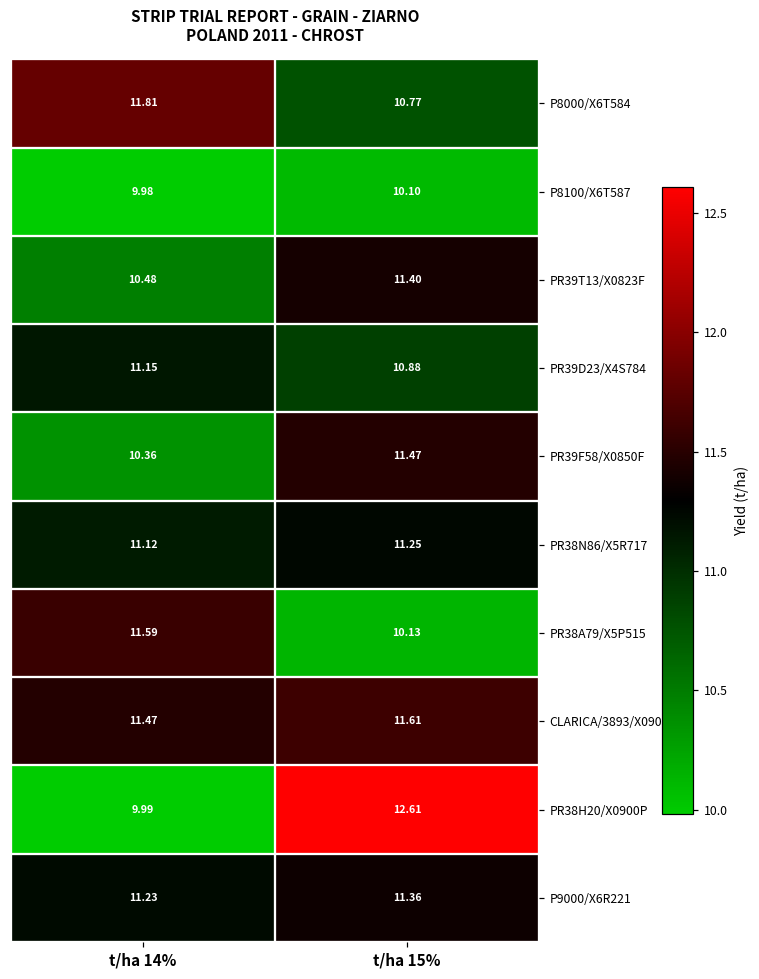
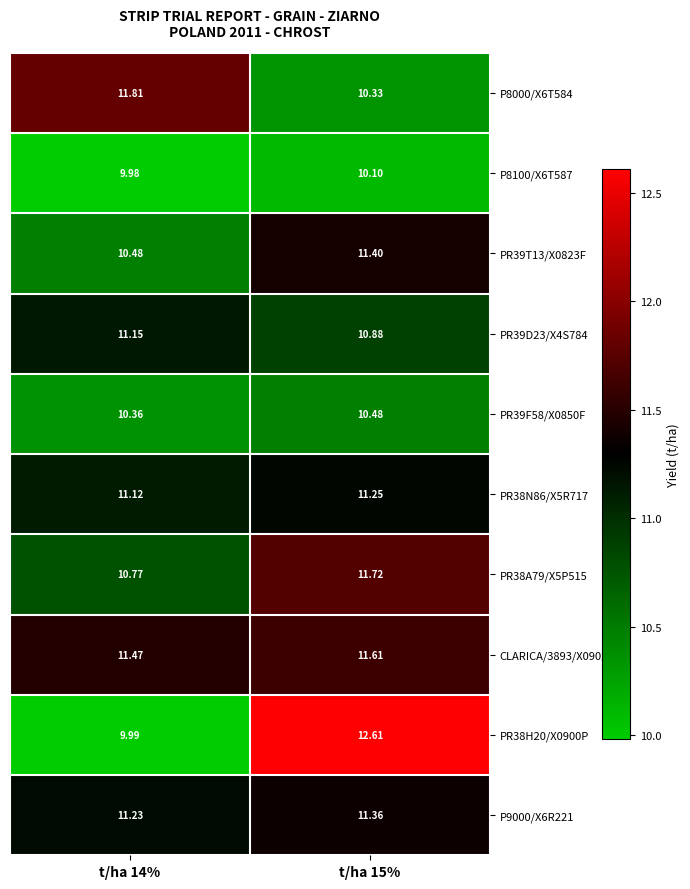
P8000/X6T584, t/ha 15%: 10.77 -> 10.33
PR39F58/X0850F, t/ha 15%: 11.47 -> 10.48
PR38A79/X5P515, t/ha 14%: 11.59 -> 10.77
PR38A79/X5P515, t/ha 15%: 10.13 -> 11.72
